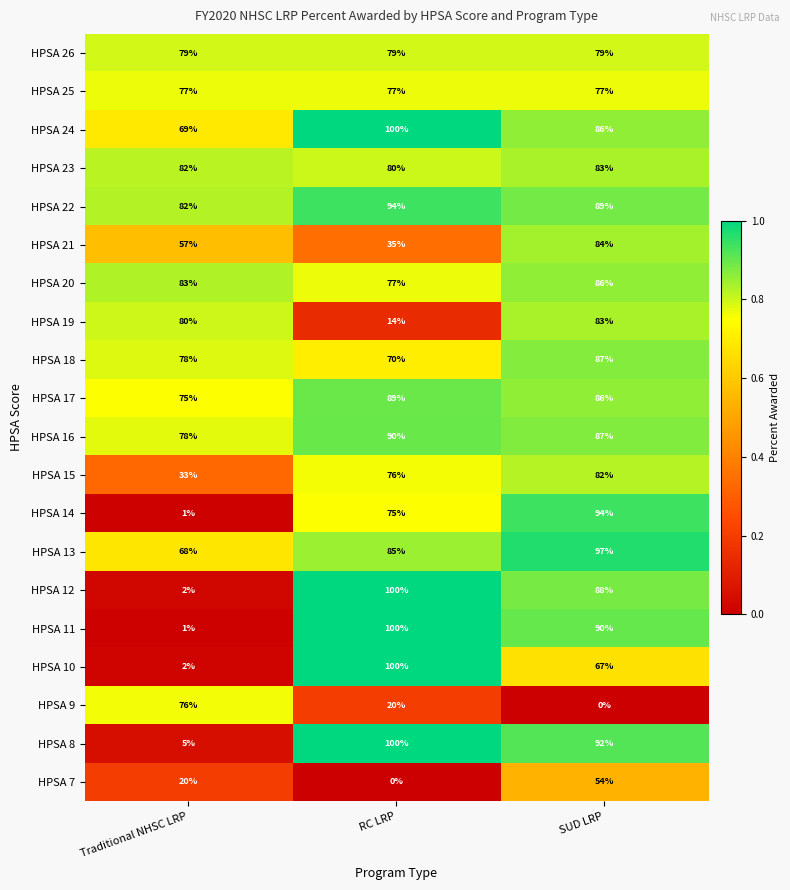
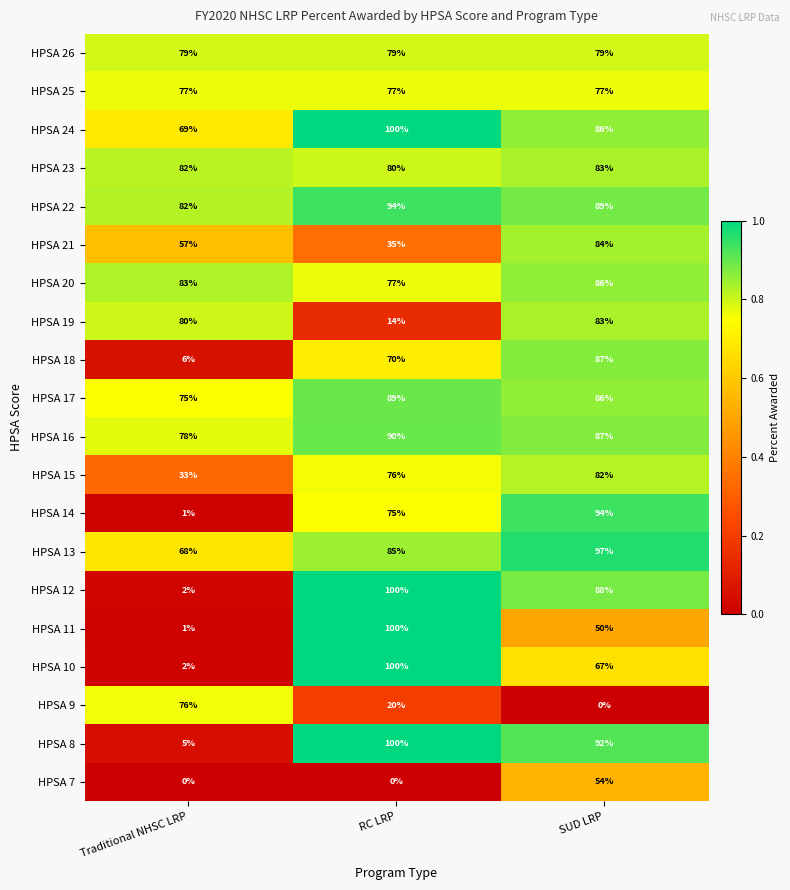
HPSA 18, Traditional NHSC LRP: 78% -> 6%
HPSA 11, SUD LRP: 90% -> 50%
HPSA 7, Traditional NHSC LRP: 20% -> 0%
